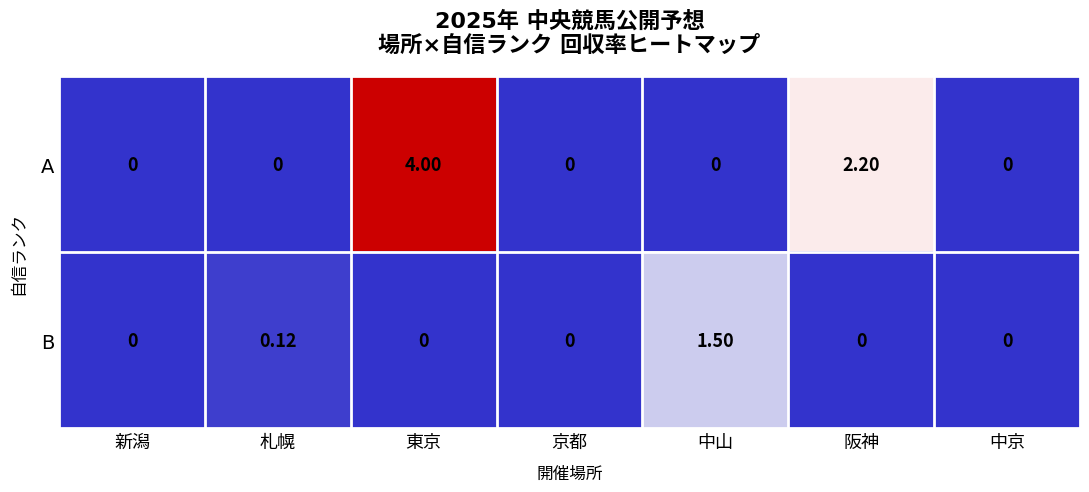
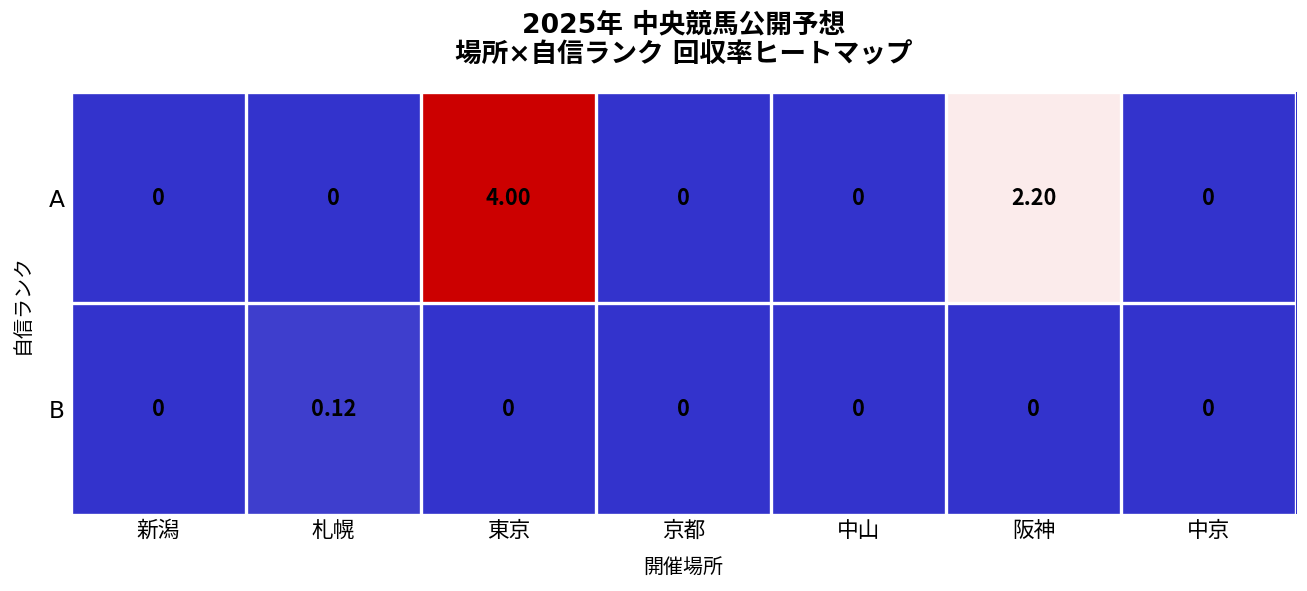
B, 中山: 1.50 -> 0
